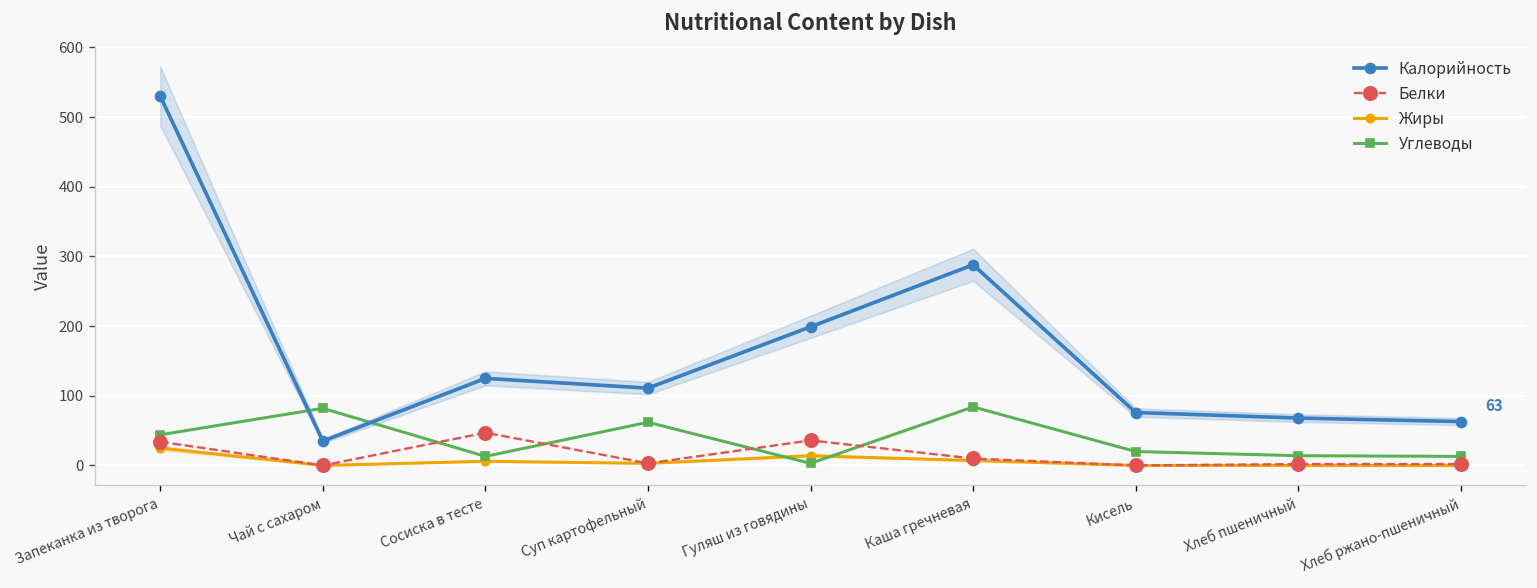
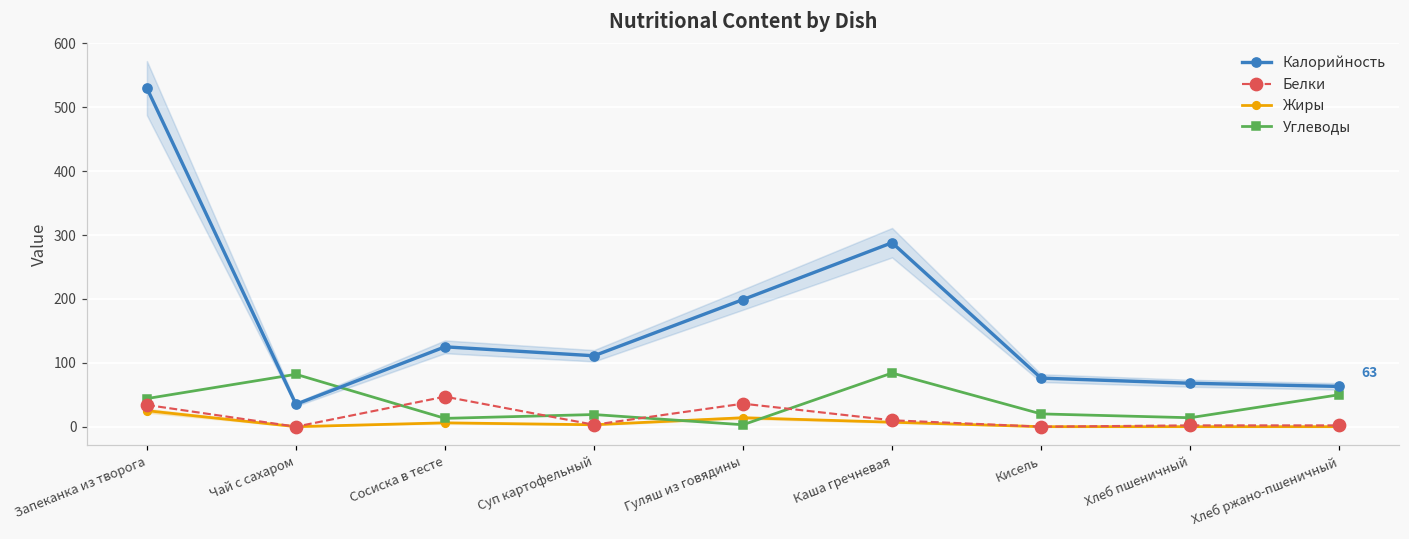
Углеводы, Суп картофельный: 60 -> 20
Углеводы, Хлеб ржано-пшеничный: 10 -> 50
